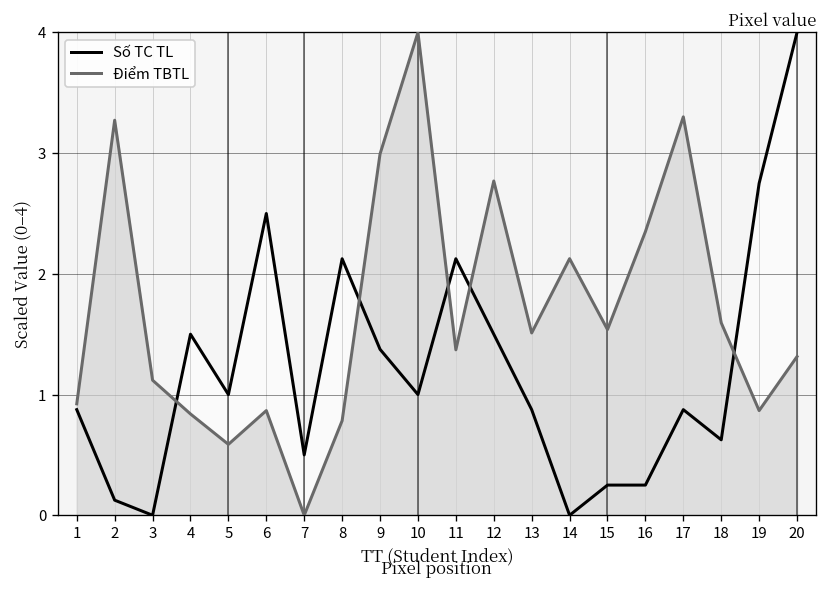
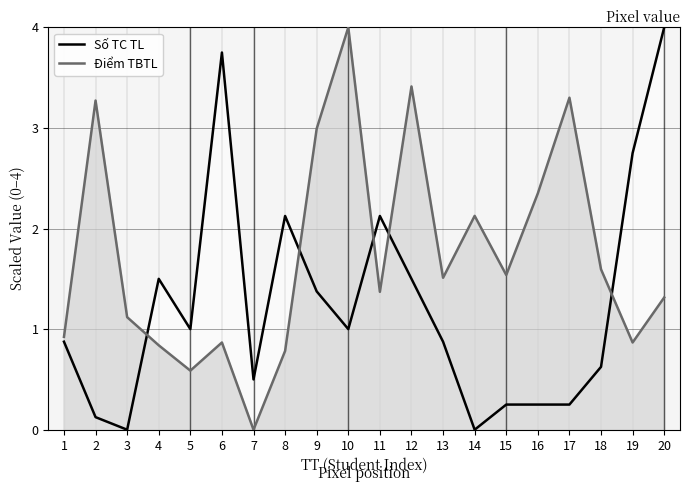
Số TC TL, 6: 2.50 -> 3.75
Điểm TBTL, 12: 2.77 -> 3.41
Số TC TL, 17: 0.88 -> 0.25
